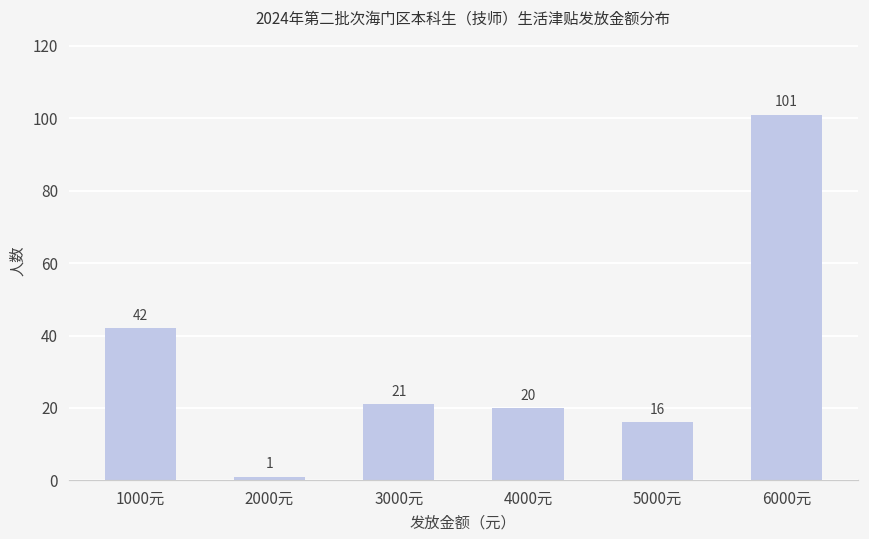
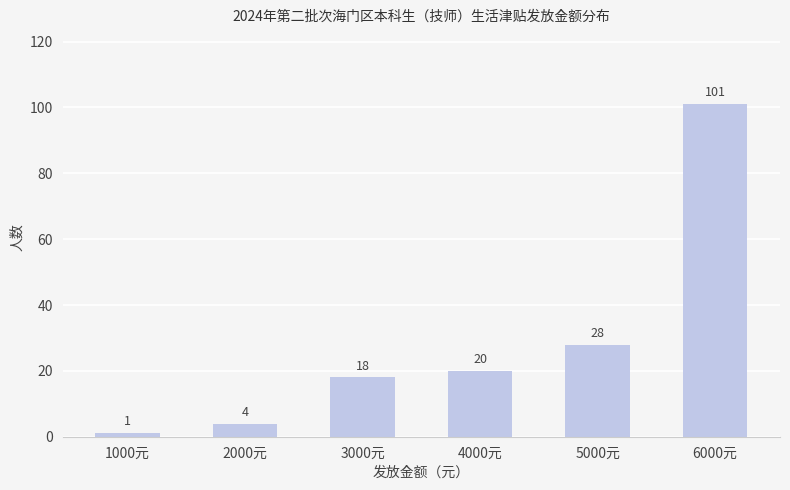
1000元: 42 -> 1
2000元: 1 -> 4
3000元: 21 -> 18
5000元: 16 -> 28
